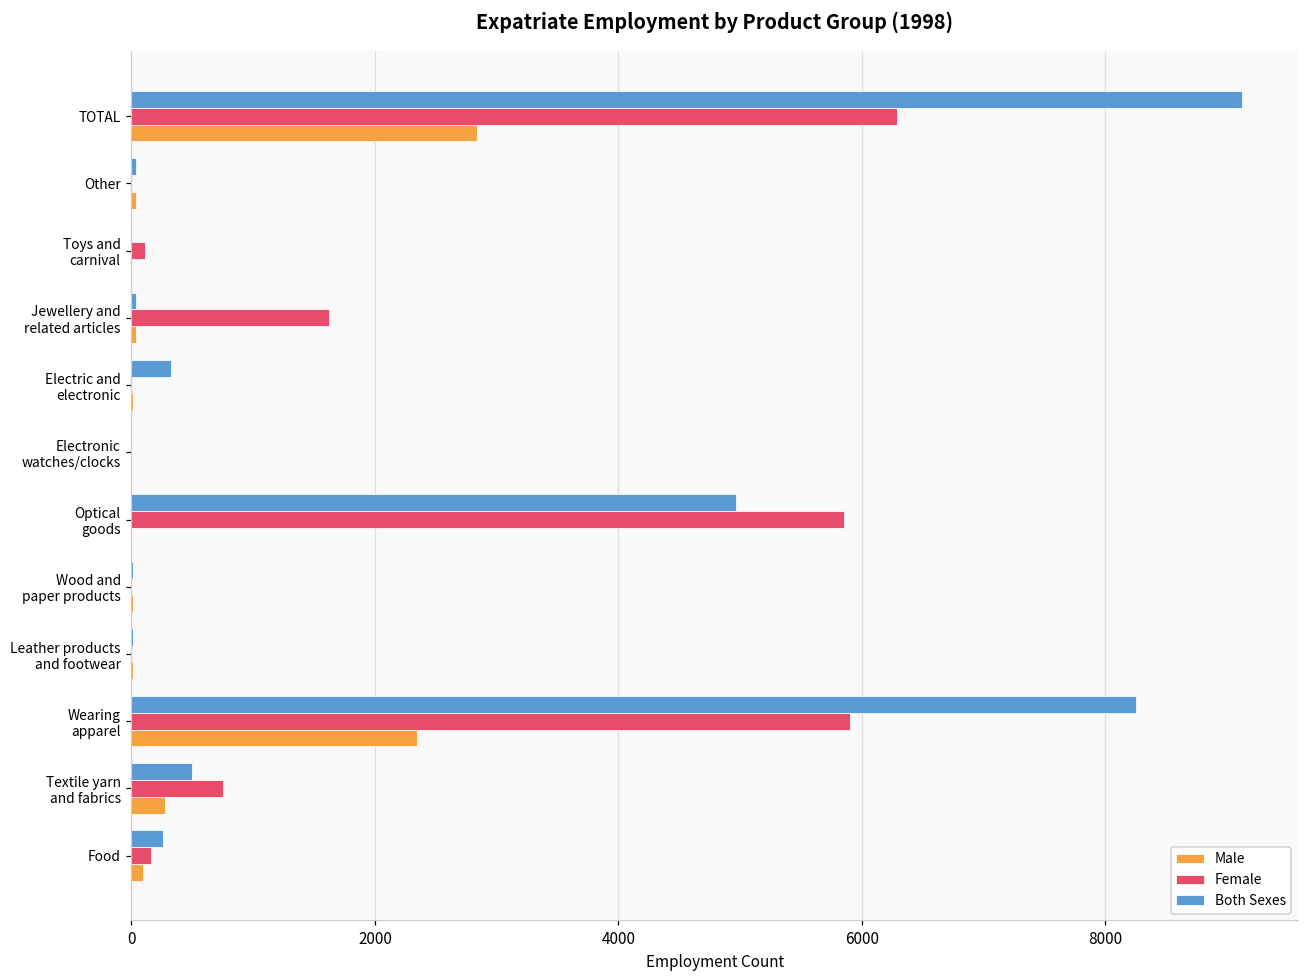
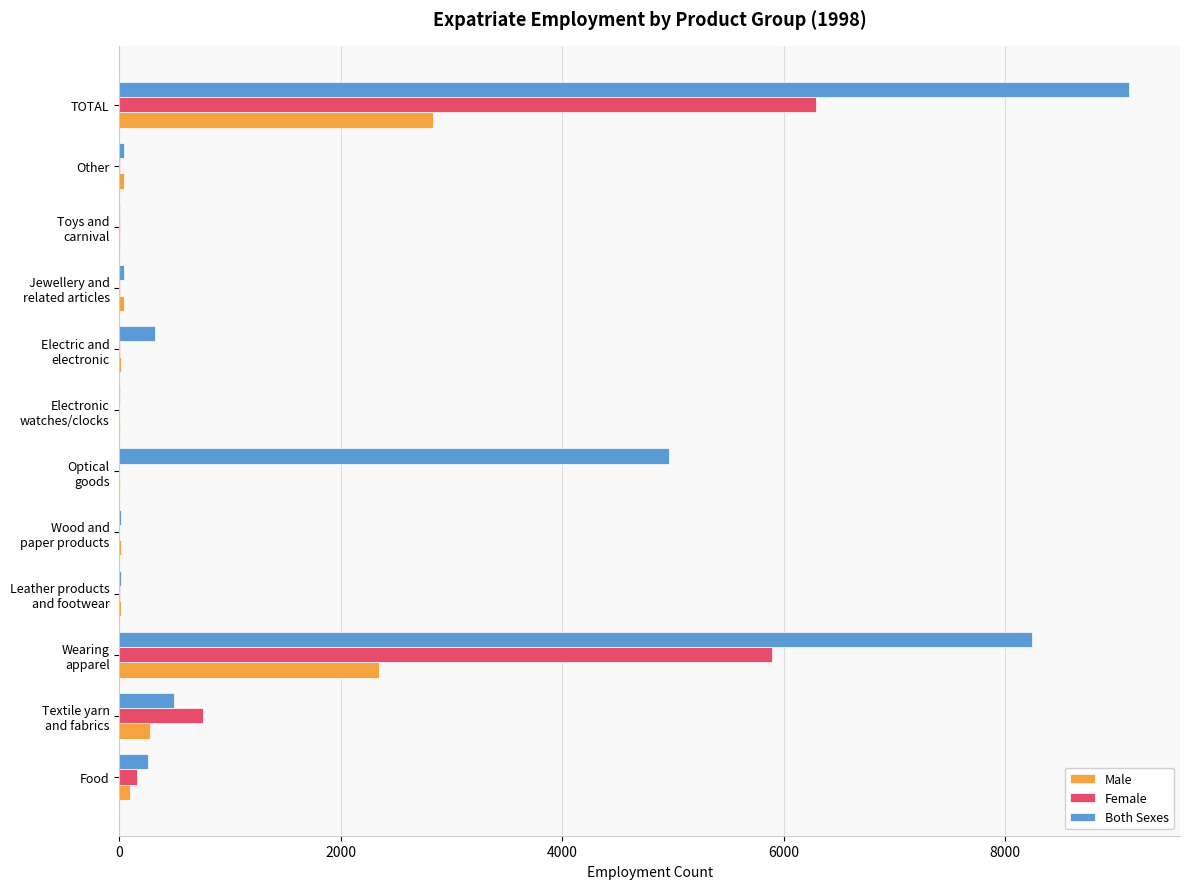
Female, Toys and carnival: 110 -> 0
Female, Jewellery and related articles: 1620 -> 0
Female, Optical goods: 5850 -> 0
